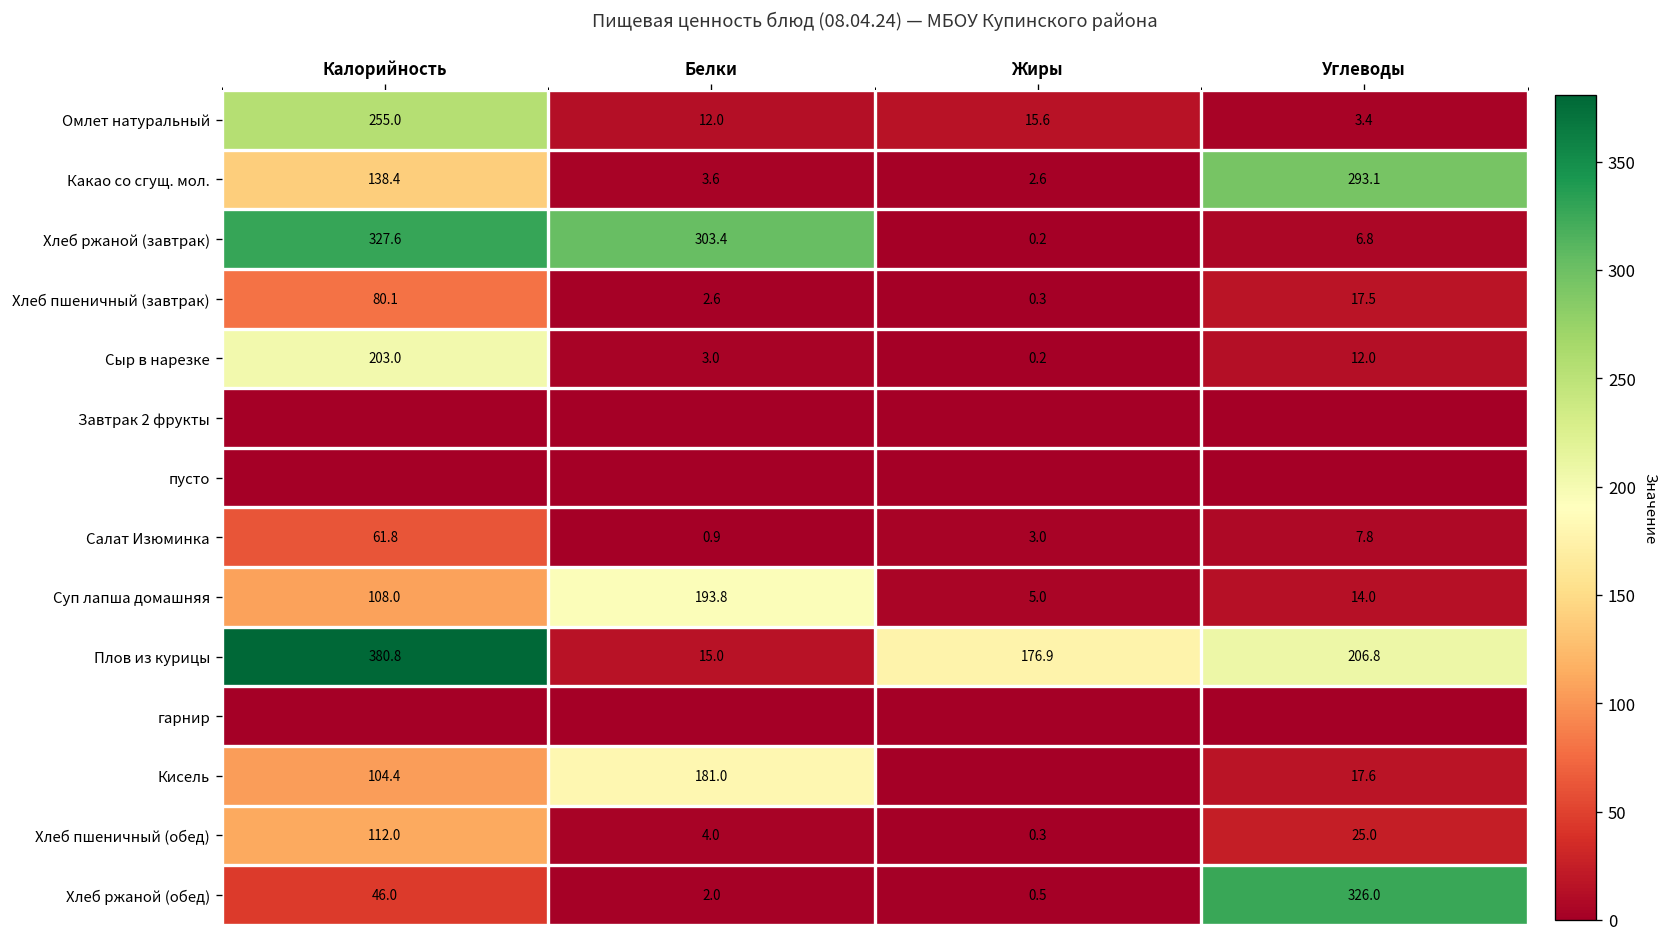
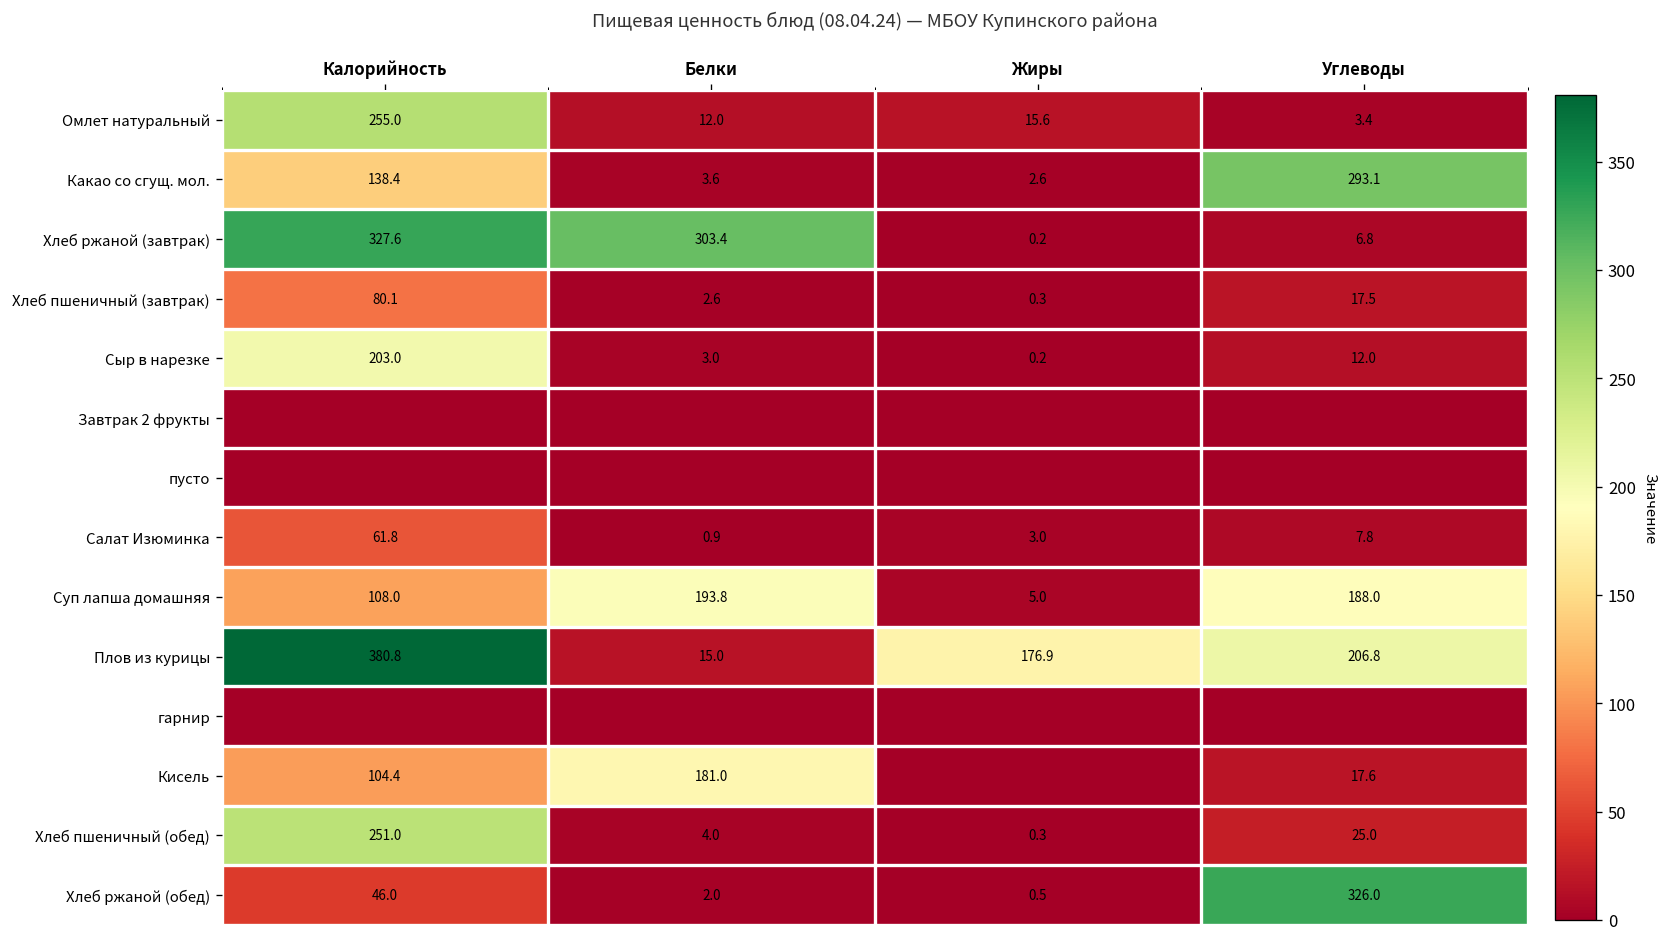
Суп лапша домашняя, Углеводы: 14.0 -> 188.0
Хлеб пшеничный (обед), Калорийность: 112.0 -> 251.0
